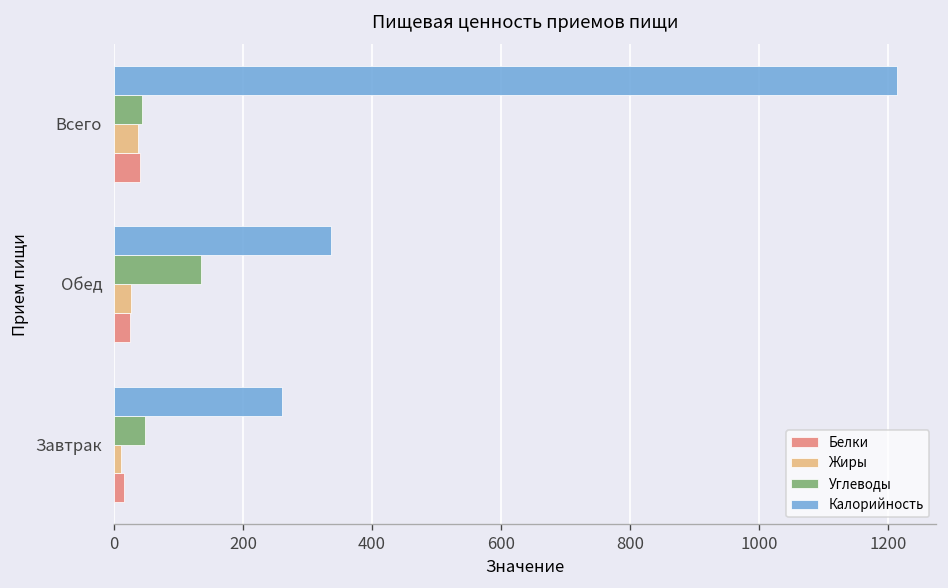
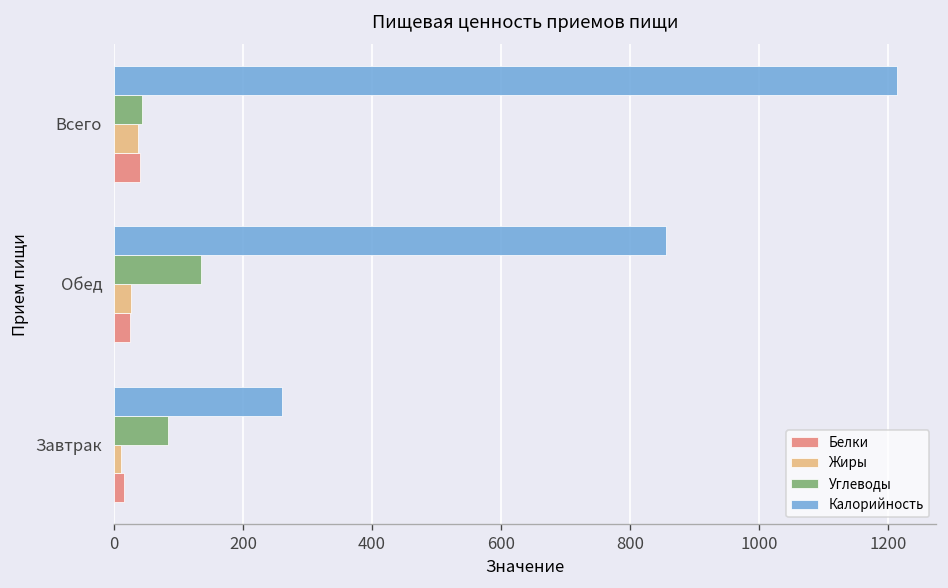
Калорийность, Обед: 340 -> 860
Углеводы, Завтрак: 50 -> 80
